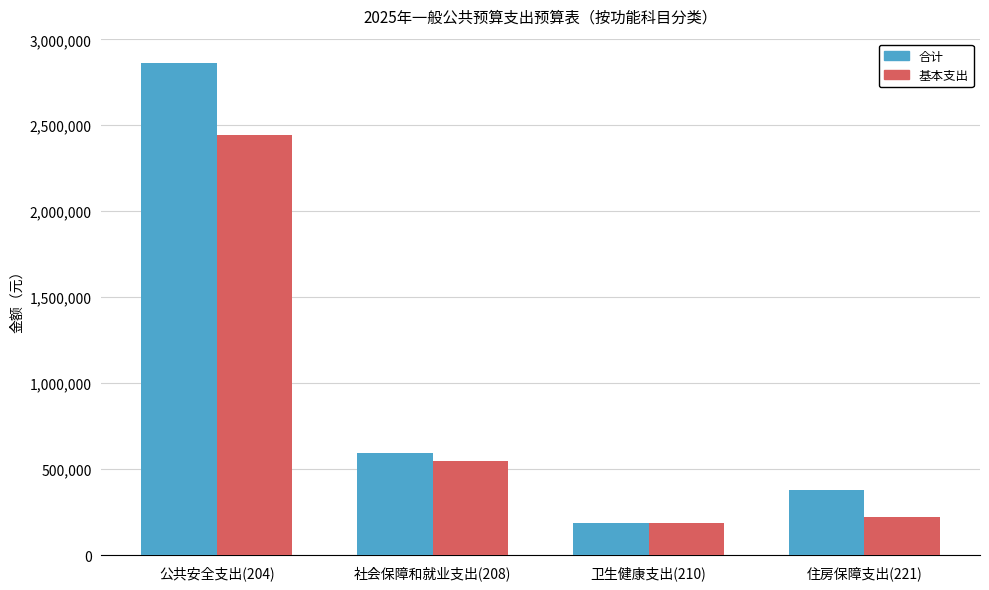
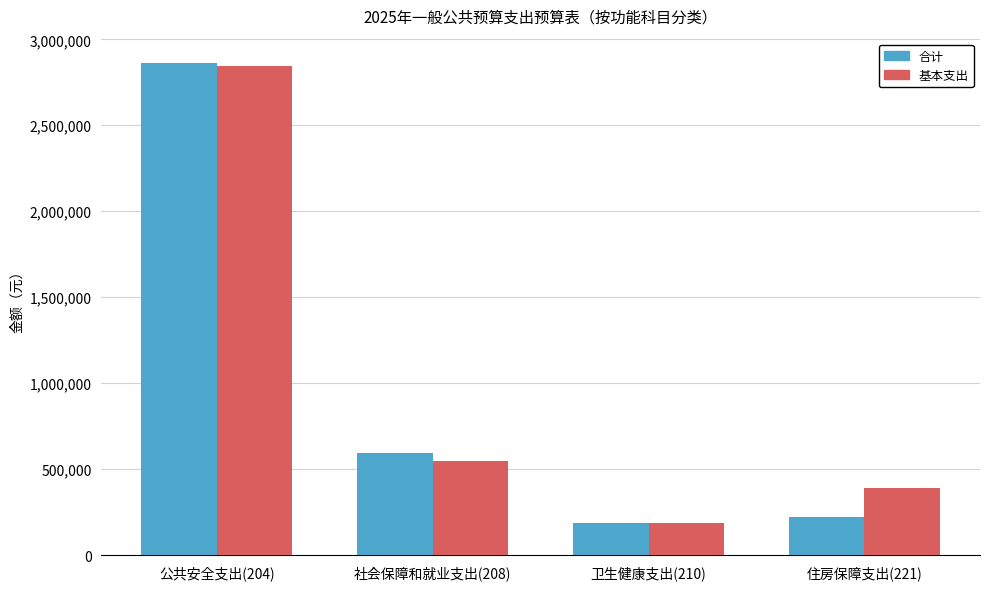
基本支出, 公共安全支出(204): 2,440,000 -> 2,850,000
合计, 住房保障支出(221): 380,000 -> 220,000
基本支出, 住房保障支出(221): 220,000 -> 390,000
